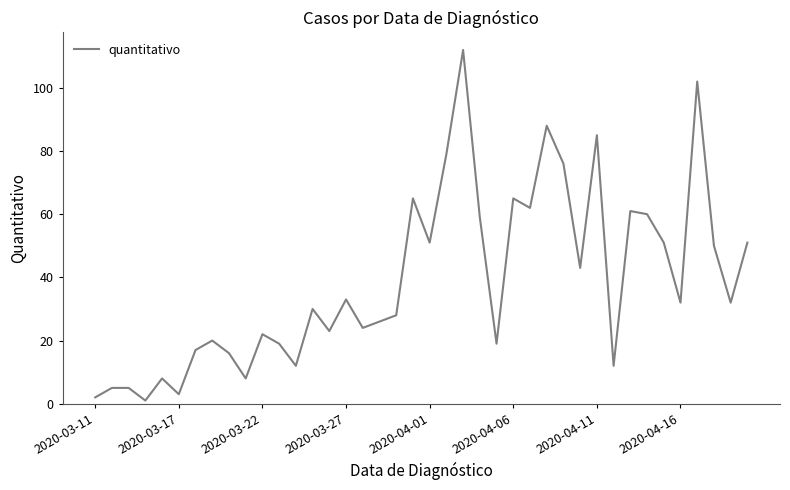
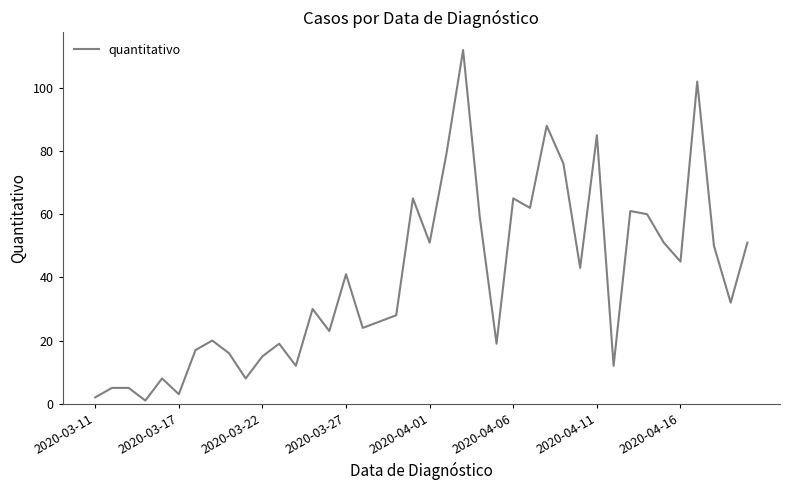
2020-03-22: 22 -> 15
2020-03-27: 33 -> 41
2020-04-16: 32 -> 45
